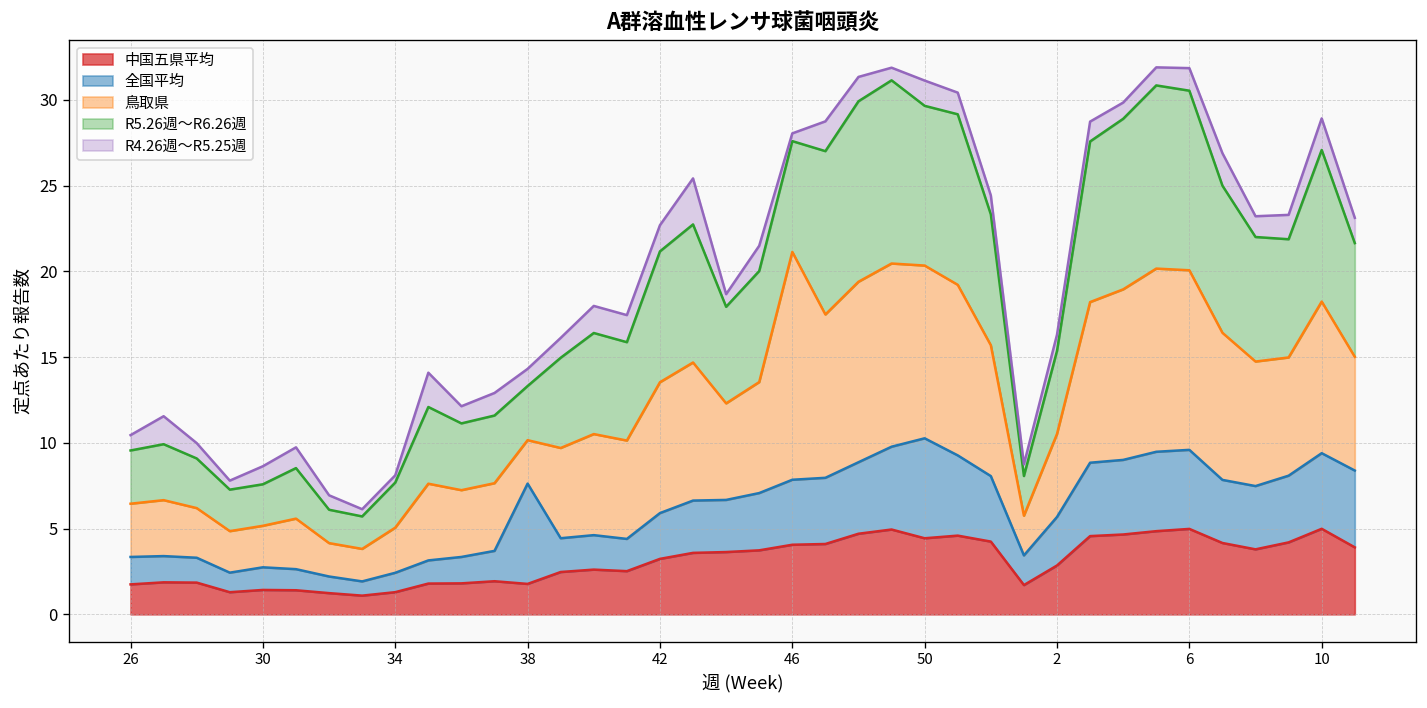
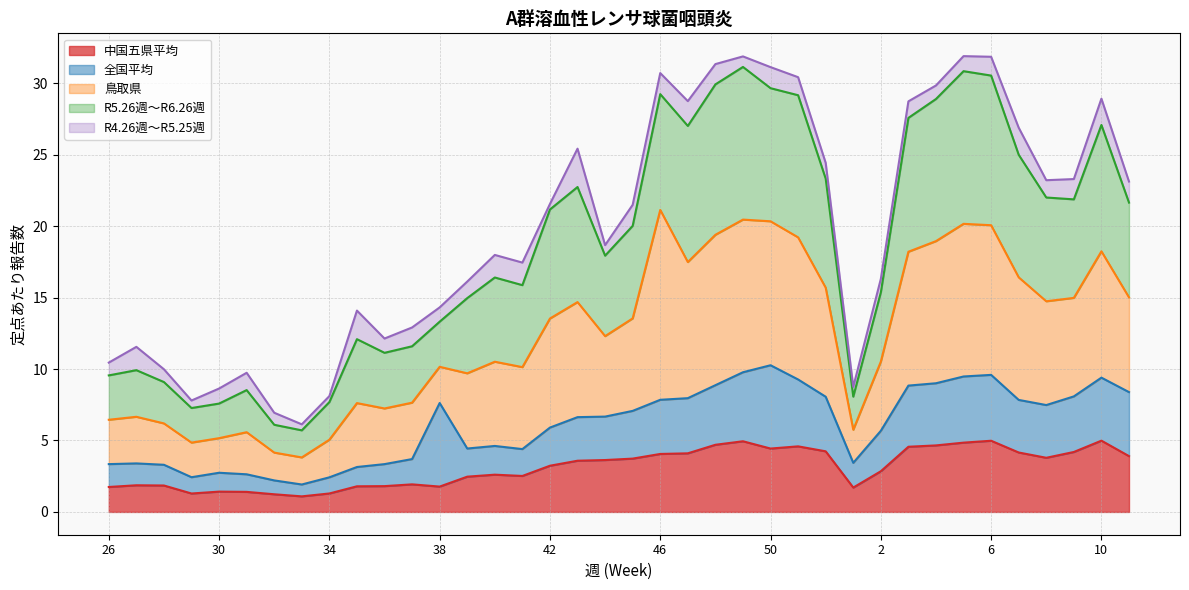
R4.26週～R5.25週, 42: 1.5 -> 0.4
R5.26週～R6.26週, 46: 6.5 -> 8.1
R4.26週～R5.25週, 46: 0.5 -> 1.5
